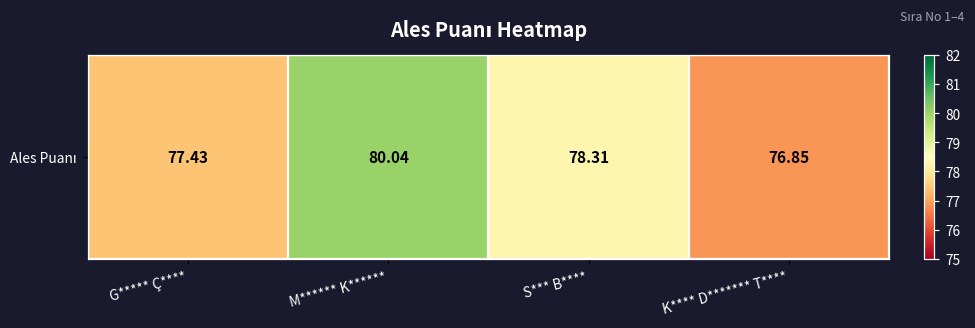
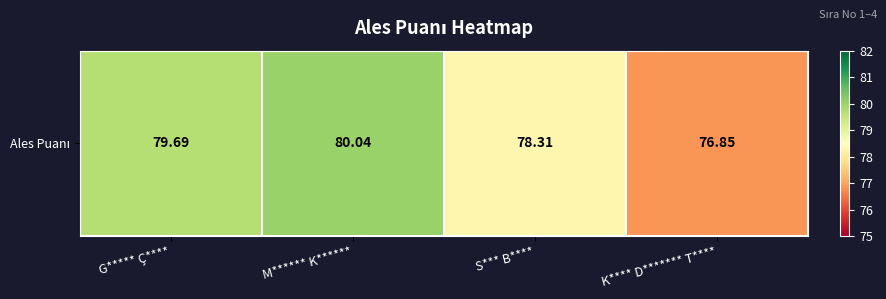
Ales Puanı, G***** Ç****: 77.43 -> 79.69
